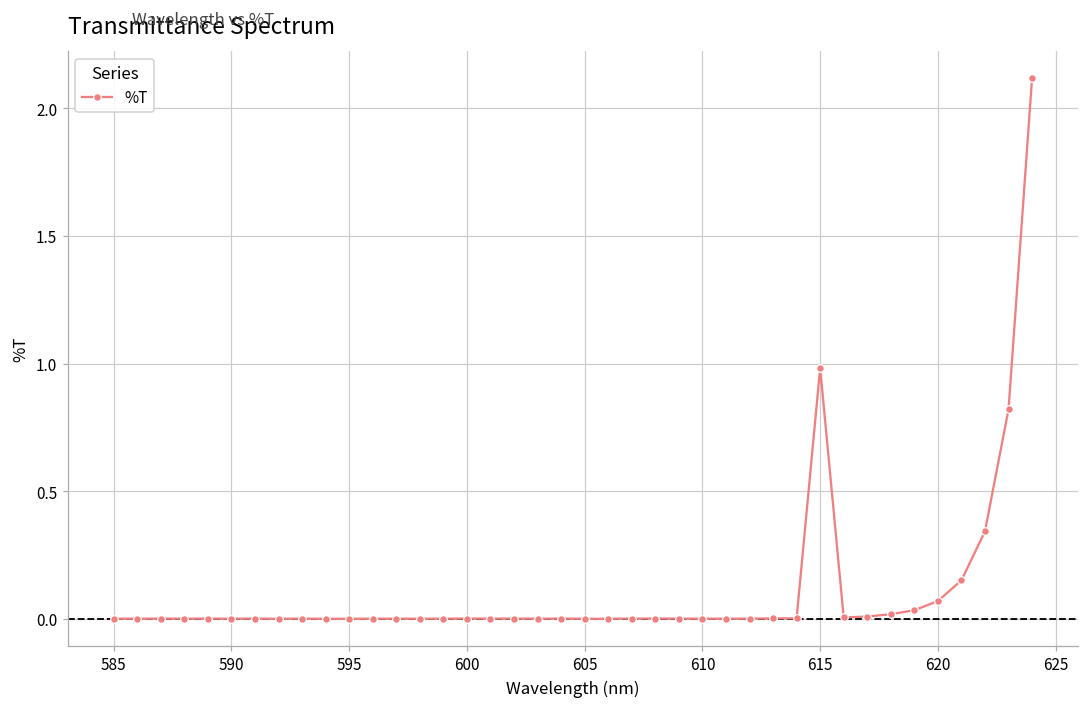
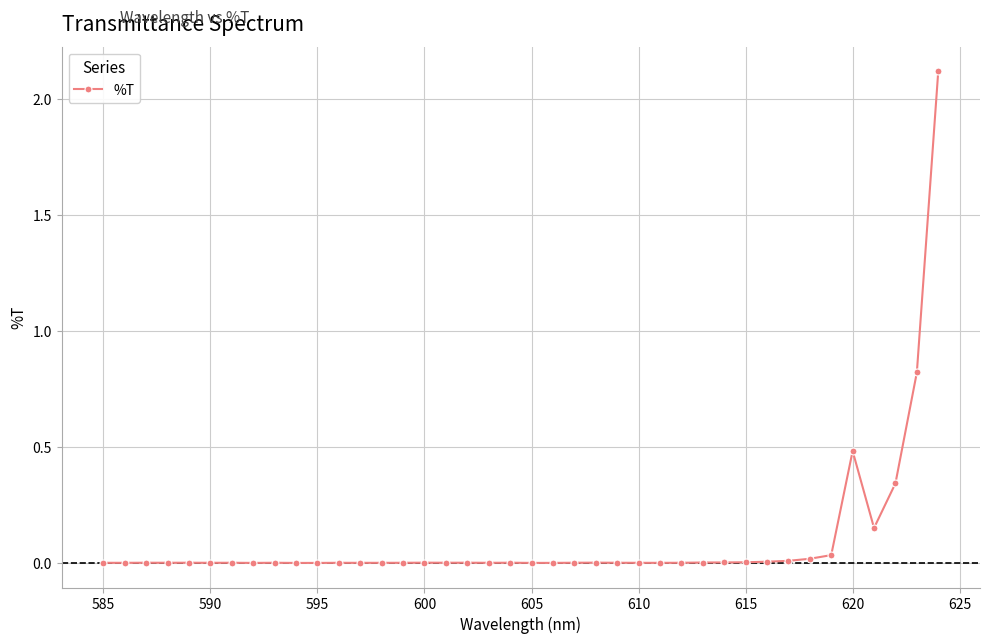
615: 0.98 -> 0.00
620: 0.07 -> 0.48
